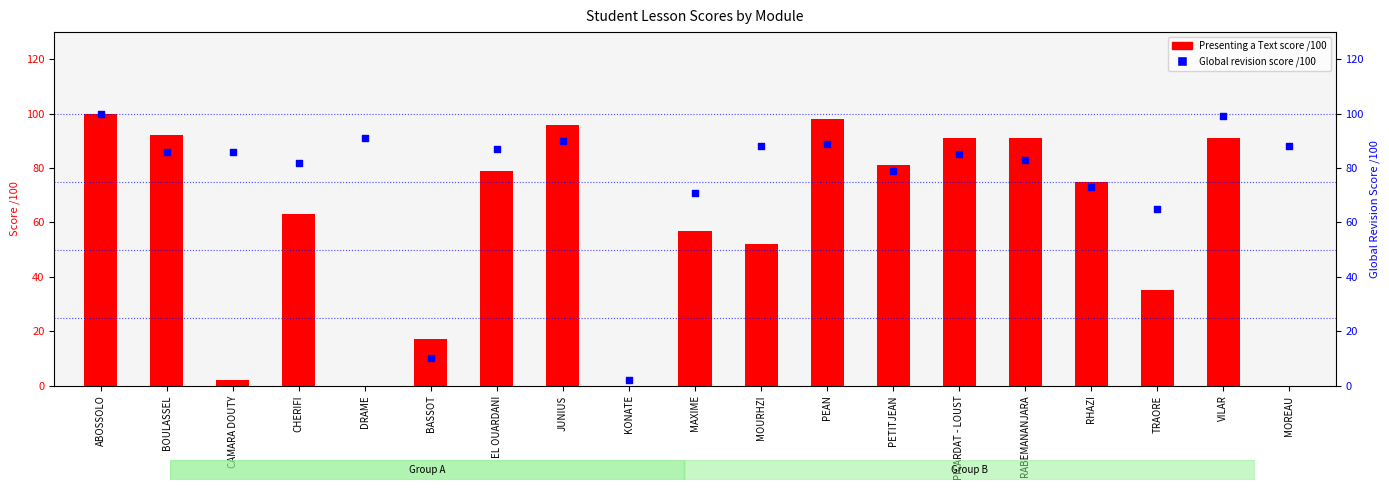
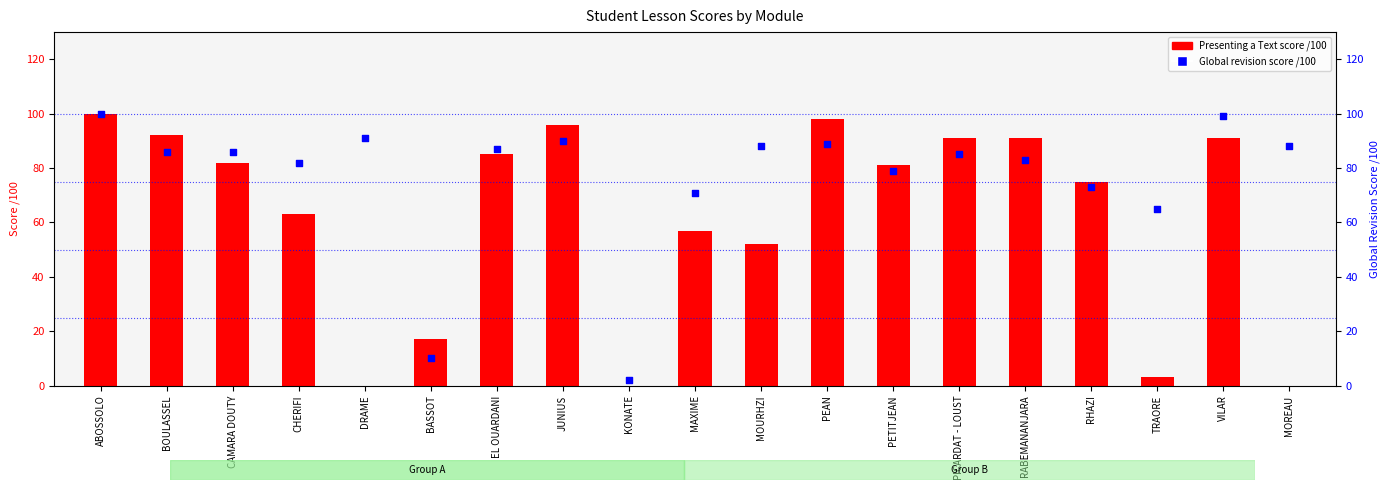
Presenting a Text score /100, CAMARA DOUTY: 2 -> 82
Presenting a Text score /100, EL OUARDANI: 79 -> 85
Presenting a Text score /100, TRAORE: 35 -> 3
